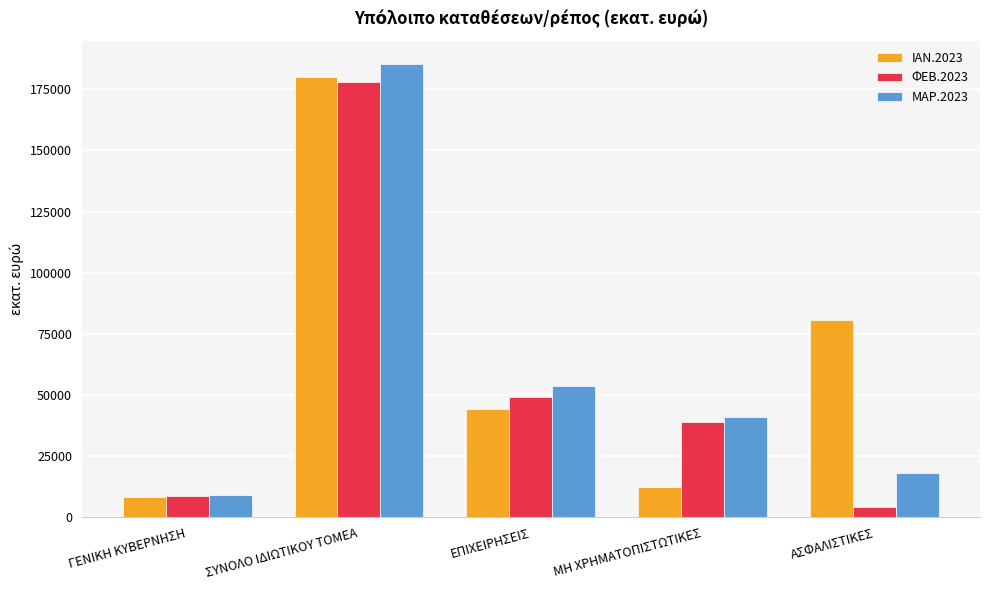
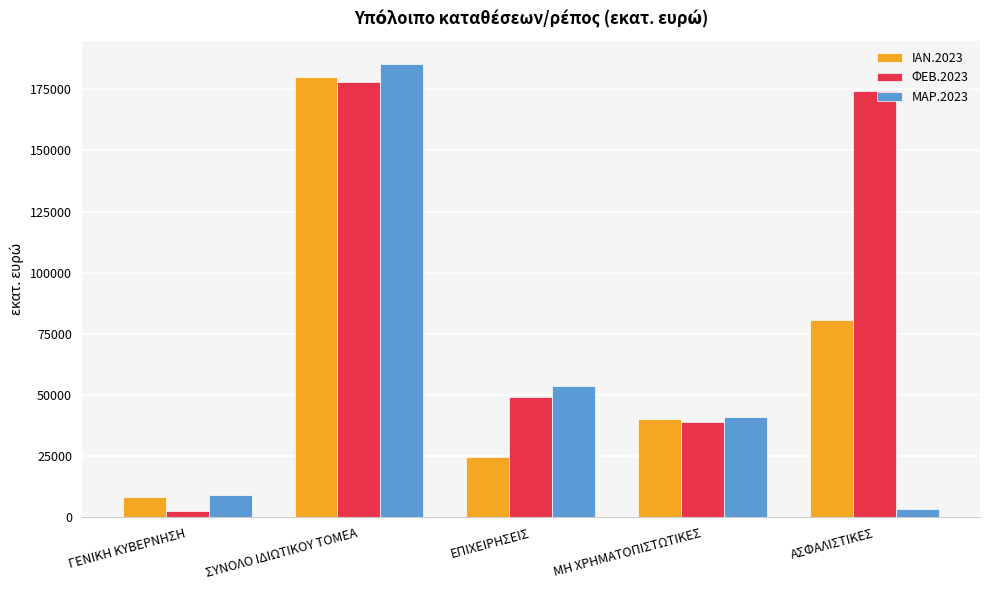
ΦΕΒ.2023, ΓΕΝΙΚΗ ΚΥΒΕΡΝΗΣΗ: 8000 -> 3000
ΙΑΝ.2023, ΕΠΙΧΕΙΡΗΣΕΙΣ: 44000 -> 25000
ΙΑΝ.2023, ΜΗ ΧΡΗΜΑΤΟΠΙΣΤΩΤΙΚΕΣ: 12000 -> 40000
ΦΕΒ.2023, ΑΣΦΑΛΙΣΤΙΚΕΣ: 4000 -> 174000
ΜΑΡ.2023, ΑΣΦΑΛΙΣΤΙΚΕΣ: 18000 -> 4000
